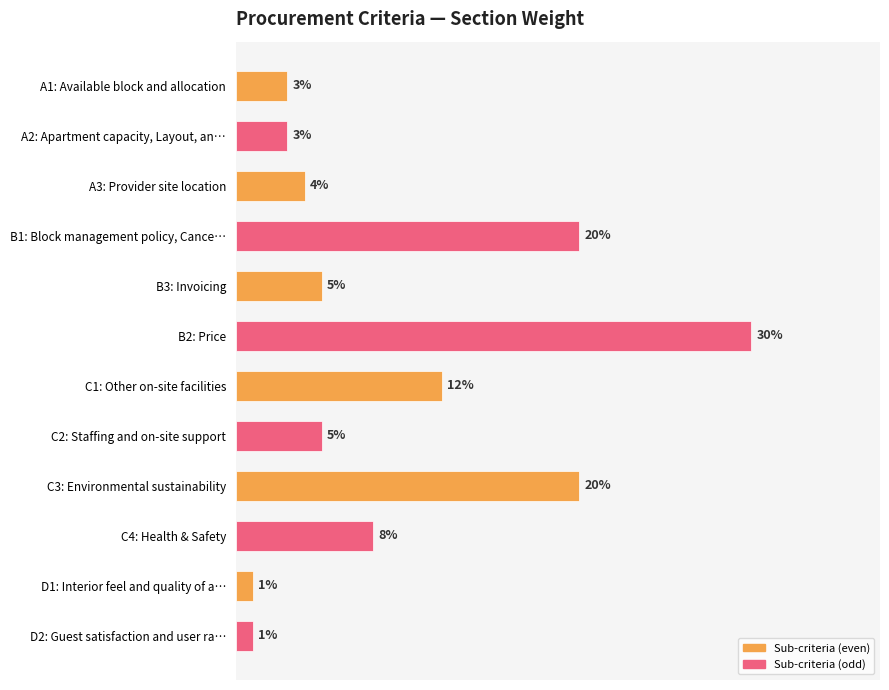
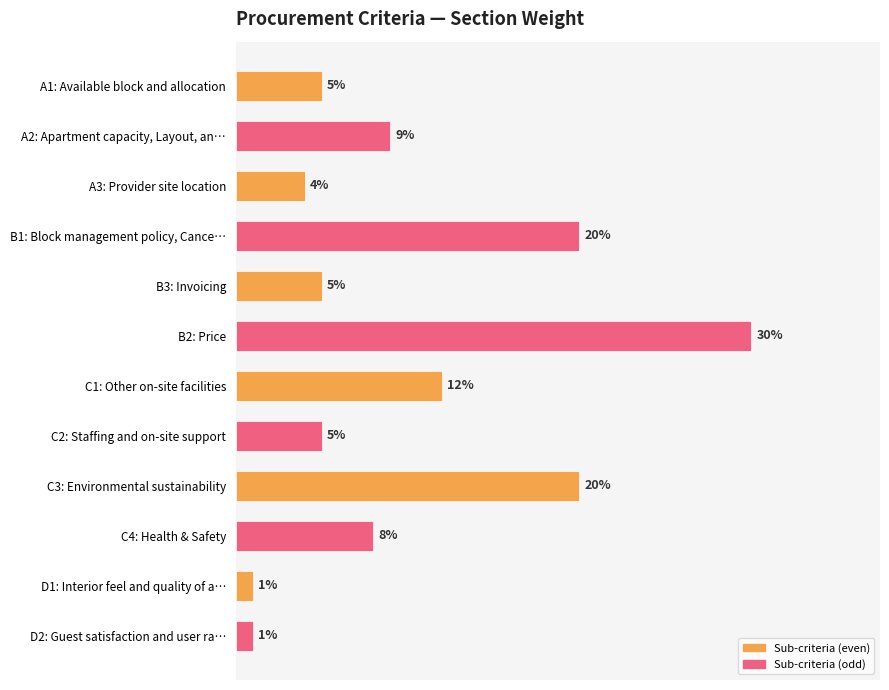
A1: Available block and allocation: 3% -> 5%
A2: Apartment capacity, Layout, an…: 3% -> 9%
